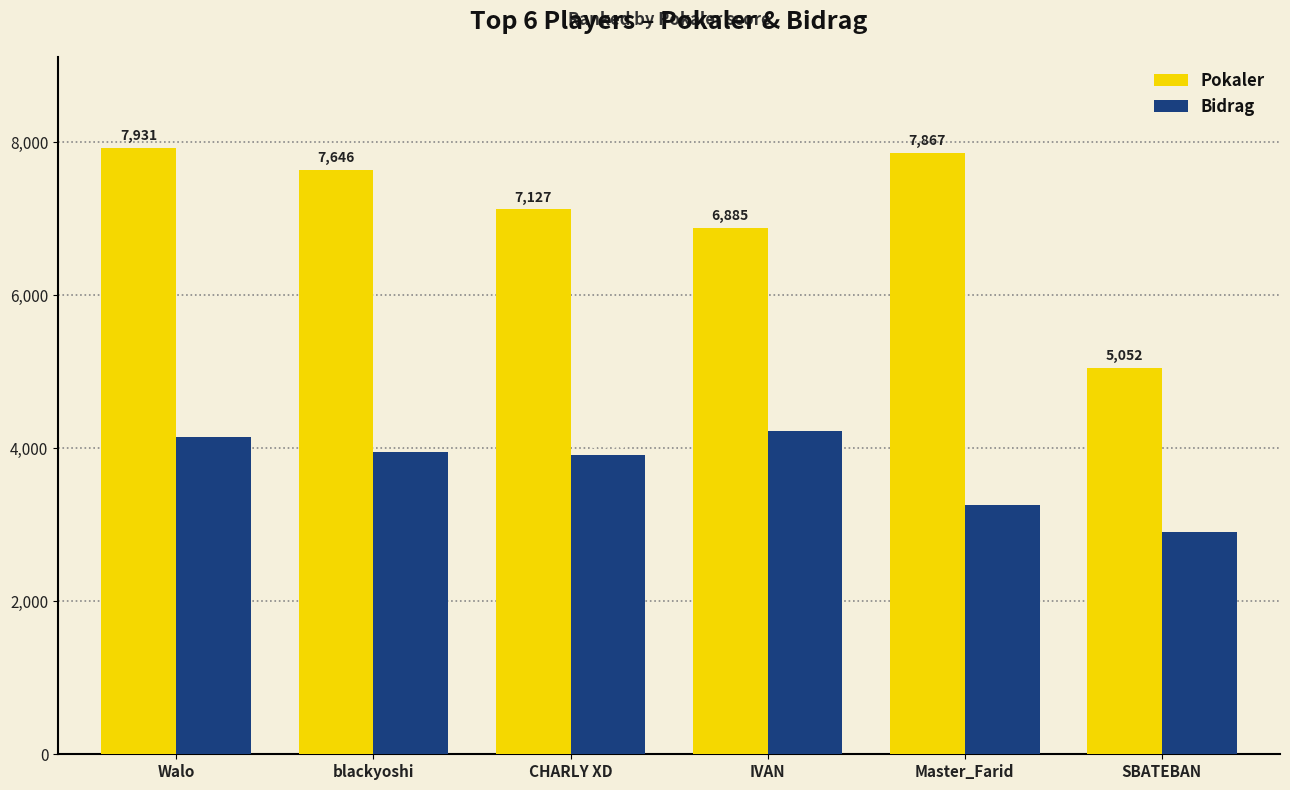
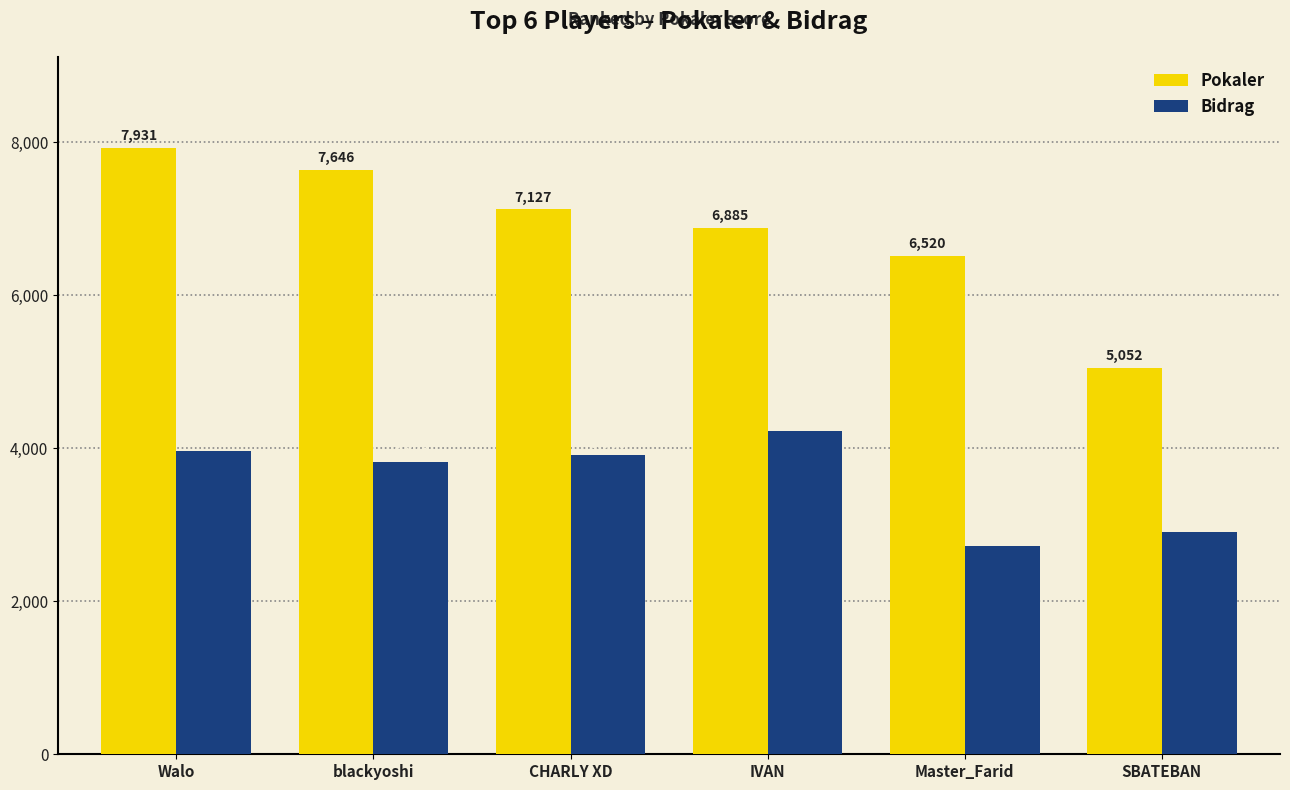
Bidrag, Walo: 4,100 -> 4,000
Bidrag, blackyoshi: 3,900 -> 3,800
Pokaler, Master_Farid: 7,867 -> 6,520
Bidrag, Master_Farid: 3,300 -> 2,700
